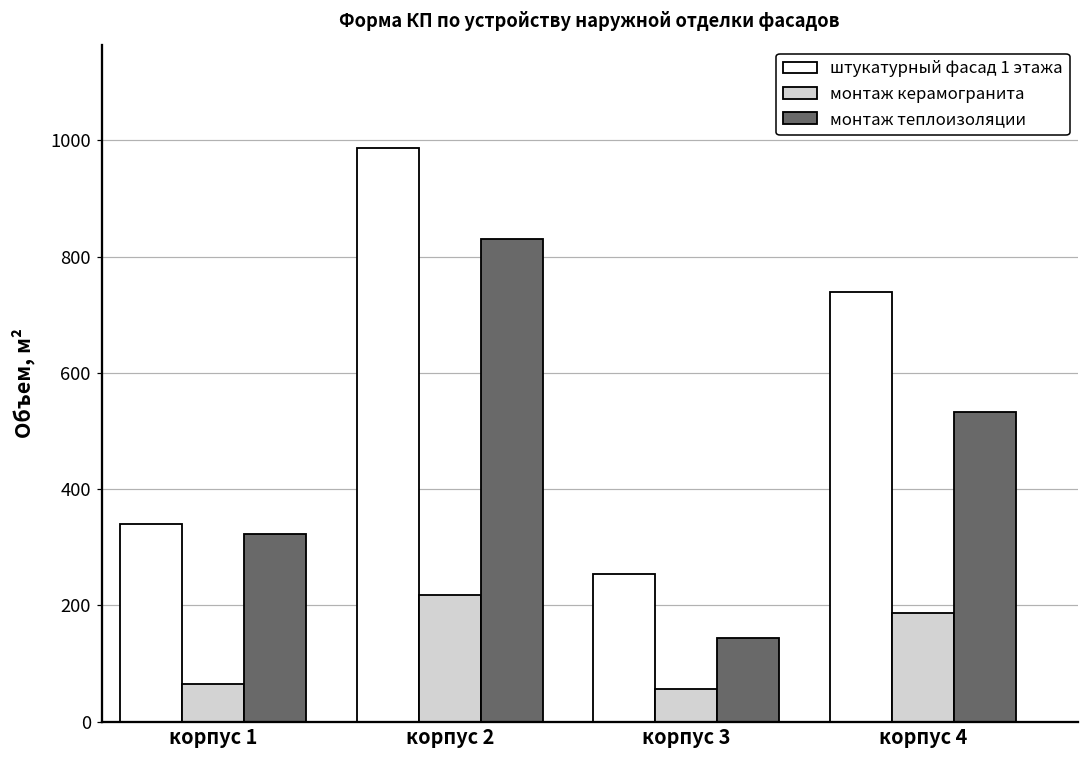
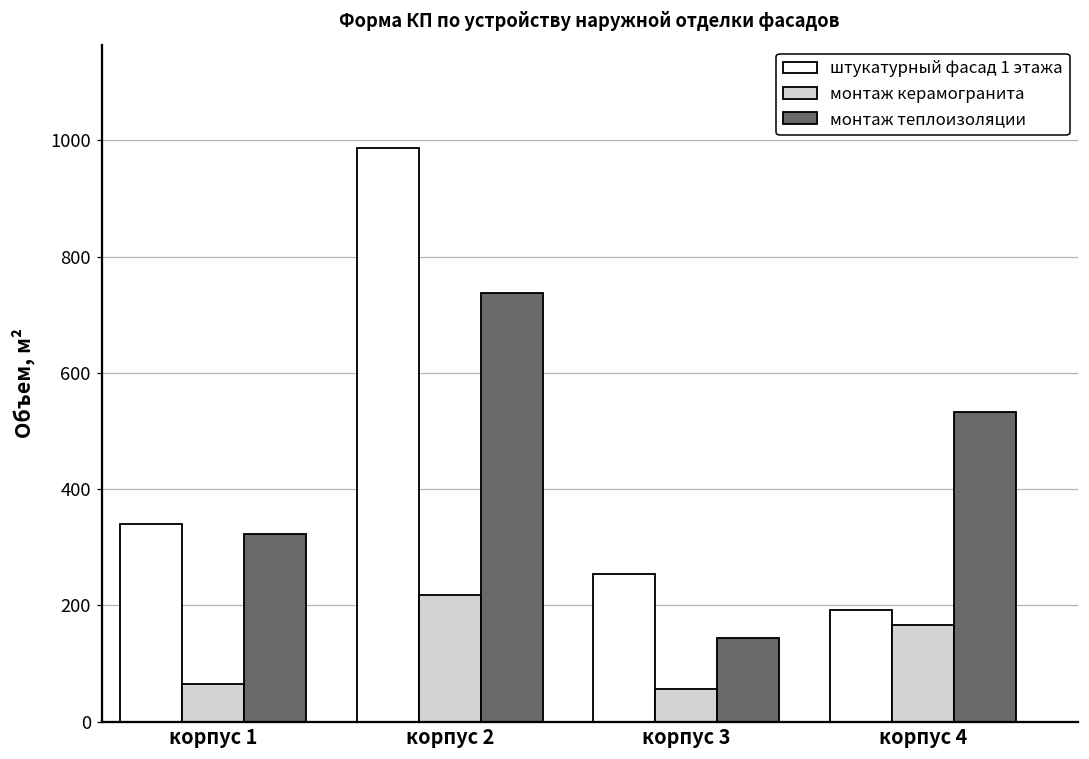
монтаж теплоизоляции, корпус 2: 830 -> 740
штукатурный фасад 1 этажа, корпус 4: 740 -> 190
монтаж керамогранита, корпус 4: 190 -> 170
